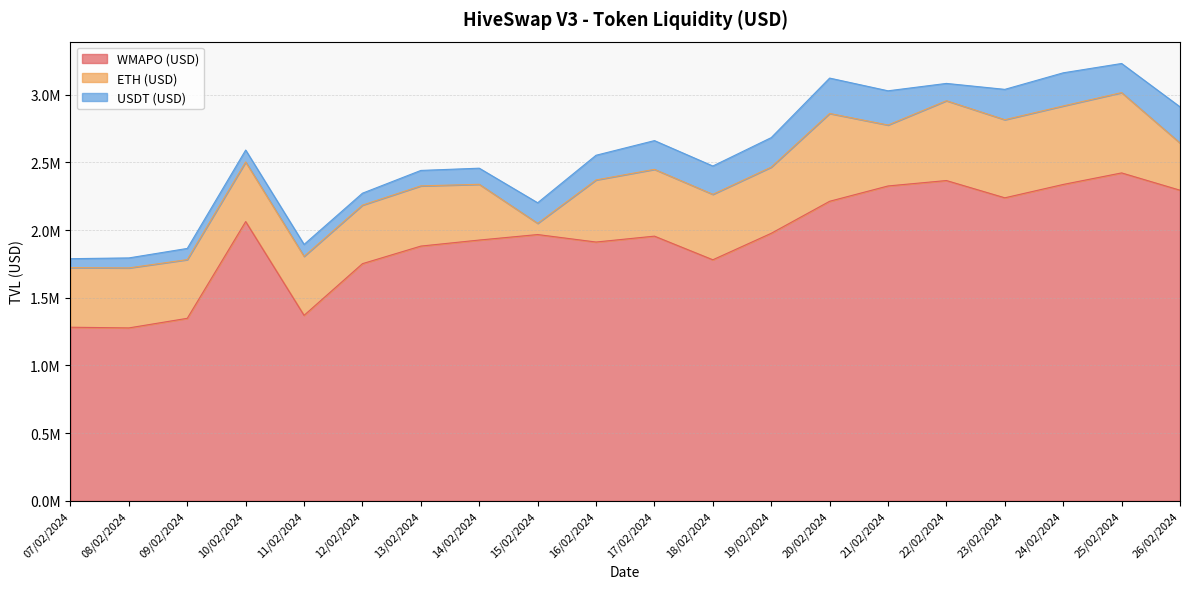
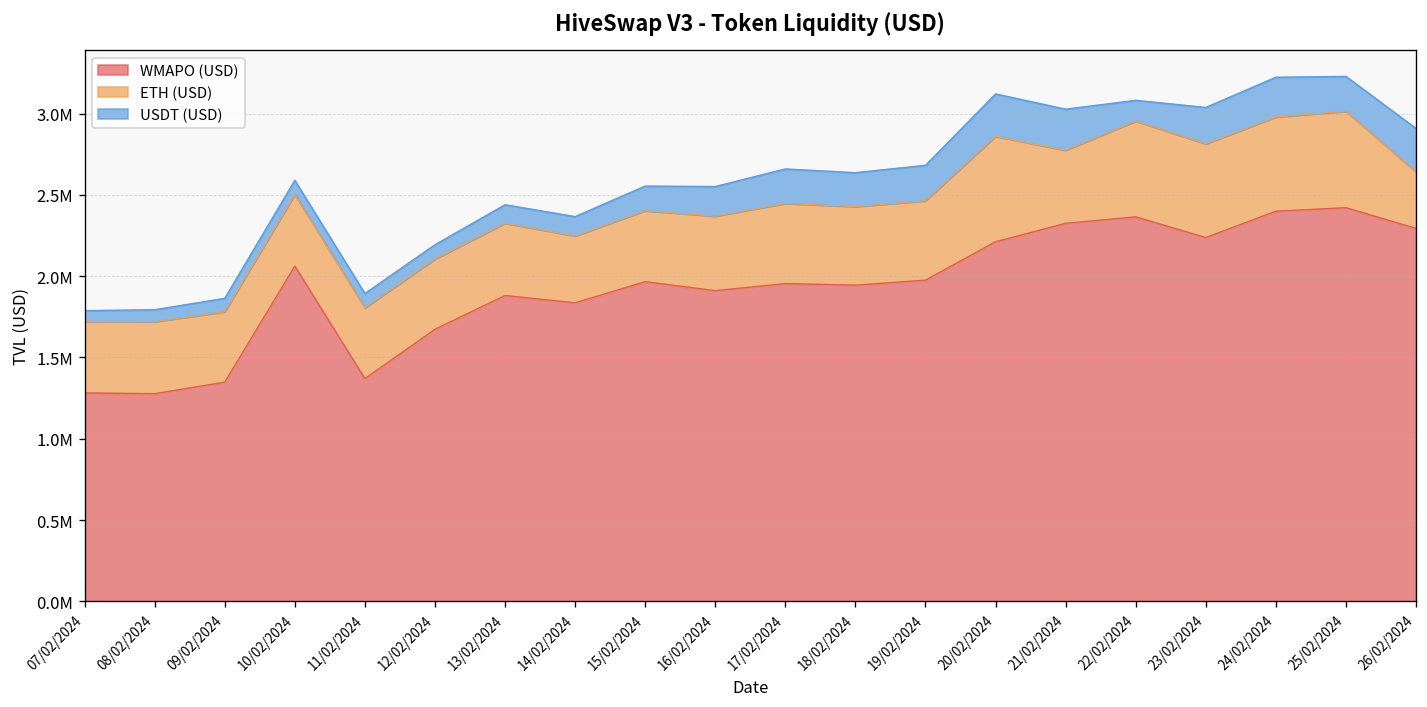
WMAPO (USD), 12/02/2024: 1750000 -> 1670000
WMAPO (USD), 14/02/2024: 1930000 -> 1840000
ETH (USD), 15/02/2024: 80000 -> 440000
WMAPO (USD), 18/02/2024: 1780000 -> 1940000
WMAPO (USD), 24/02/2024: 2340000 -> 2400000
